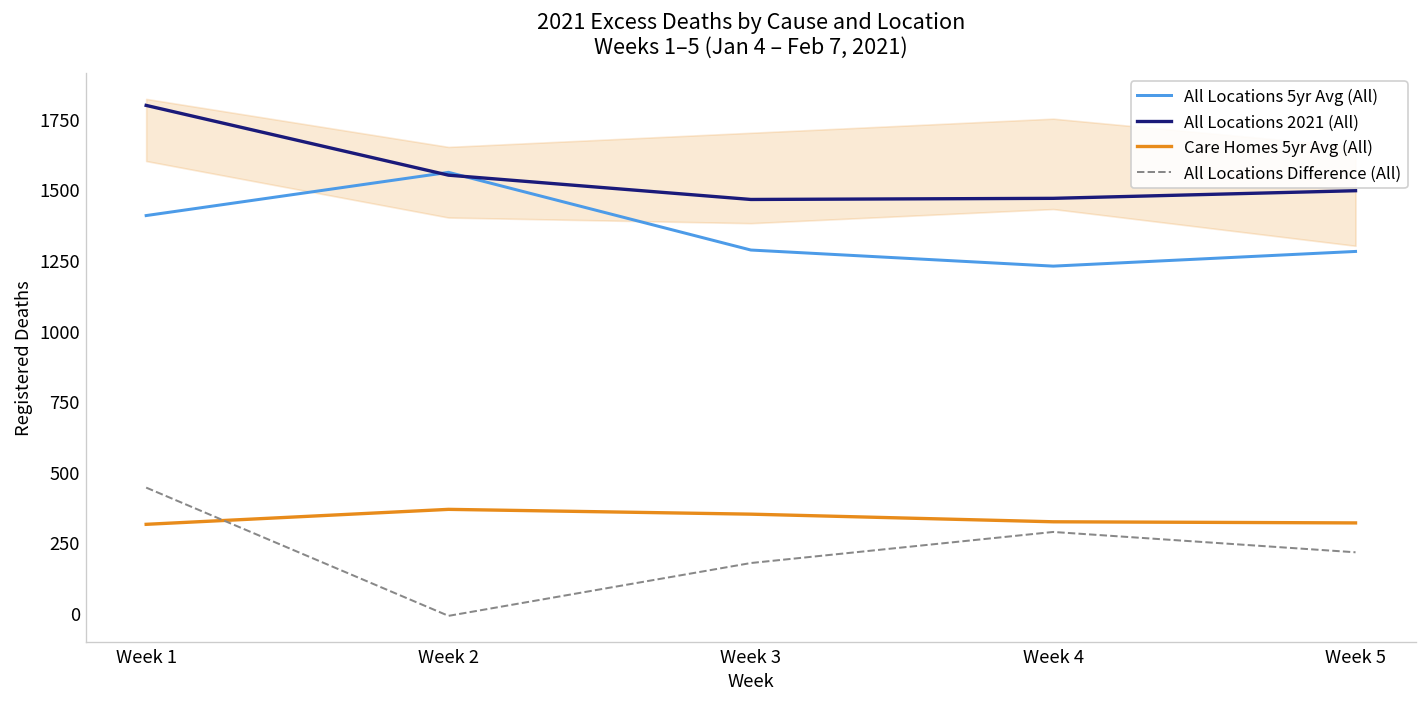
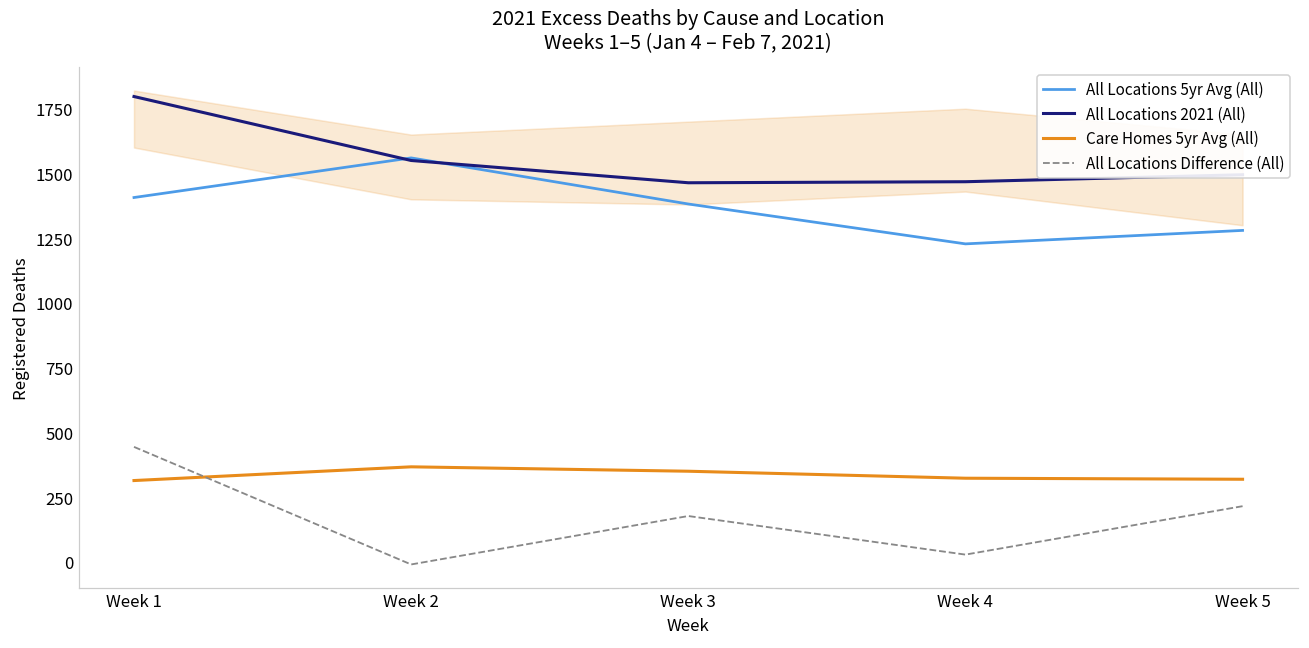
All Locations 5yr Avg (All), Week 3: 1290 -> 1380
All Locations Difference (All), Week 4: 290 -> 30
